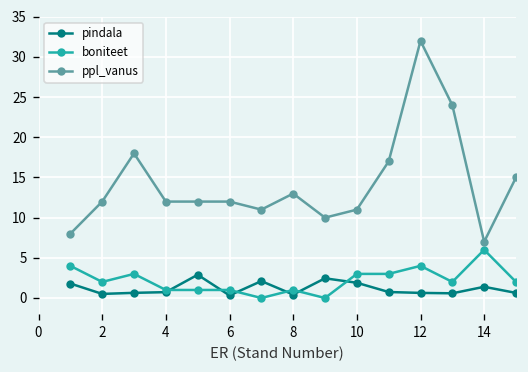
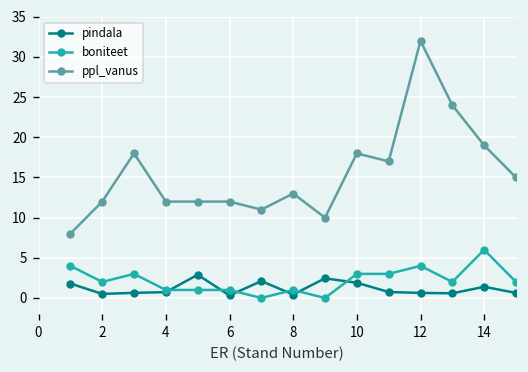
ppl_vanus, 10: 11 -> 18
ppl_vanus, 14: 7 -> 19
